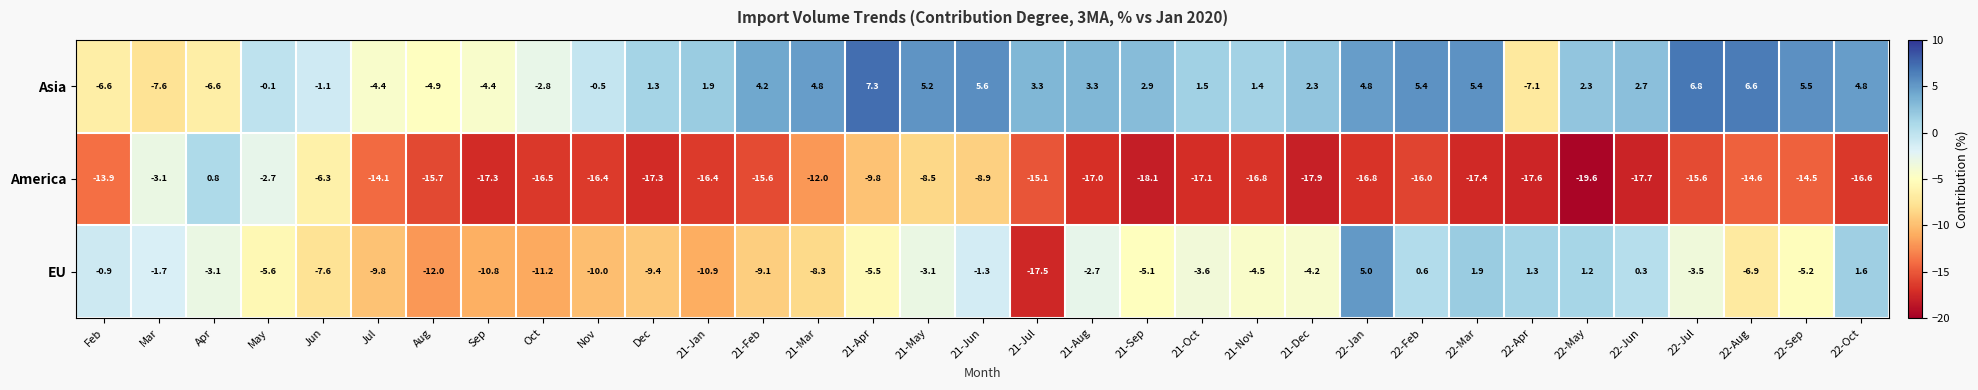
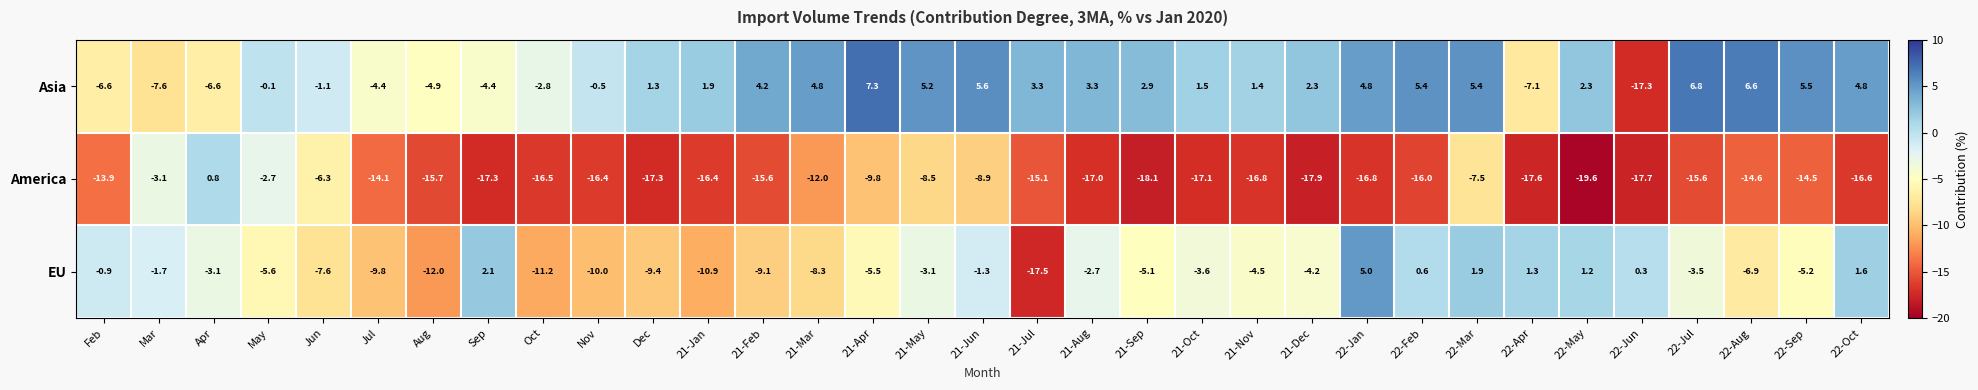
Asia, 22-Jun: 2.7 -> -17.3
America, 22-Mar: -17.4 -> -7.5
EU, Sep: -10.8 -> 2.1
